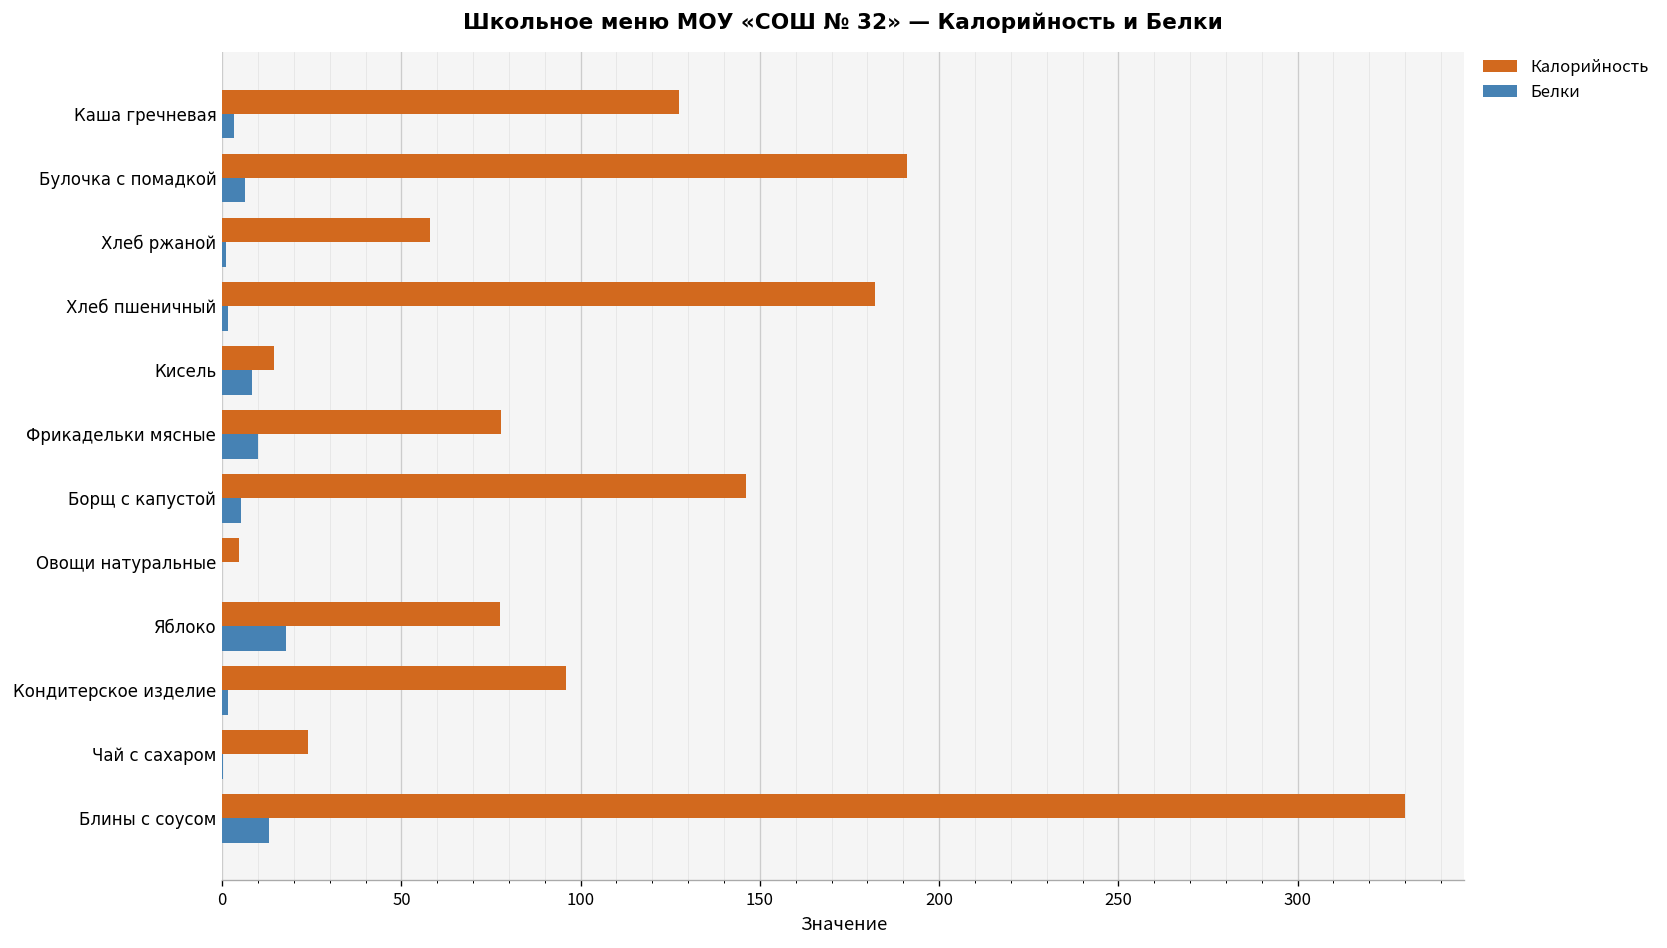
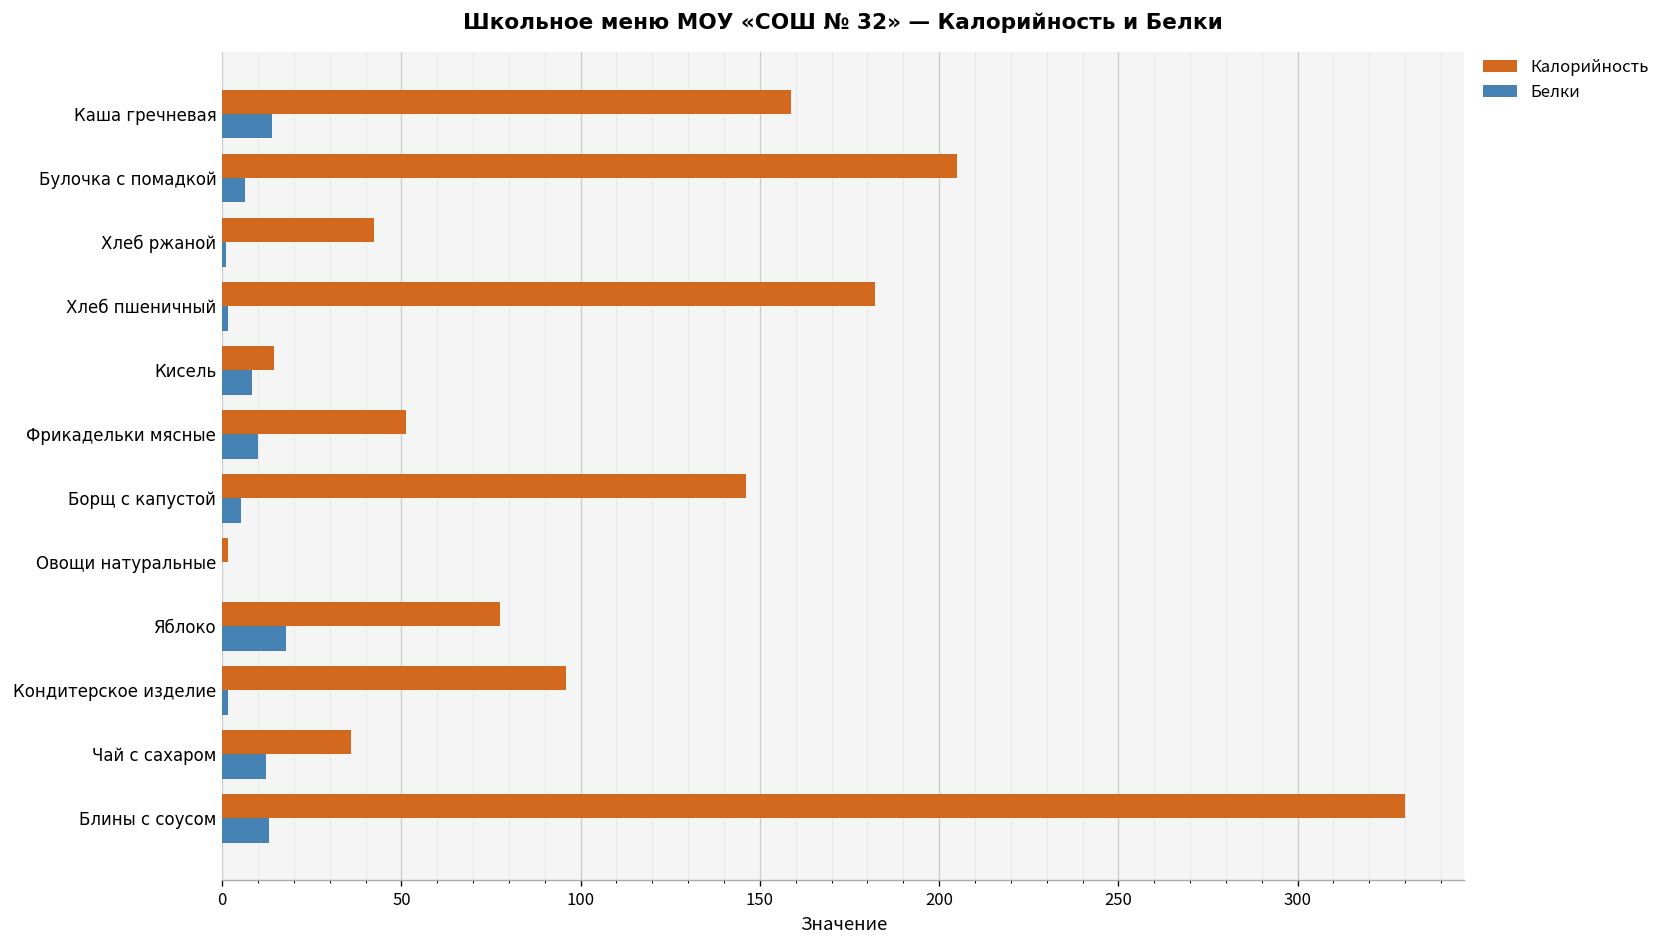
Калорийность, Каша гречневая: 128 -> 159
Белки, Каша гречневая: 3 -> 14
Калорийность, Булочка с помадкой: 191 -> 205
Калорийность, Хлеб ржаной: 58 -> 42
Калорийность, Фрикадельки мясные: 78 -> 51
Калорийность, Овощи натуральные: 5 -> 2
Калорийность, Чай с сахаром: 24 -> 36
Белки, Чай с сахаром: 0 -> 12
